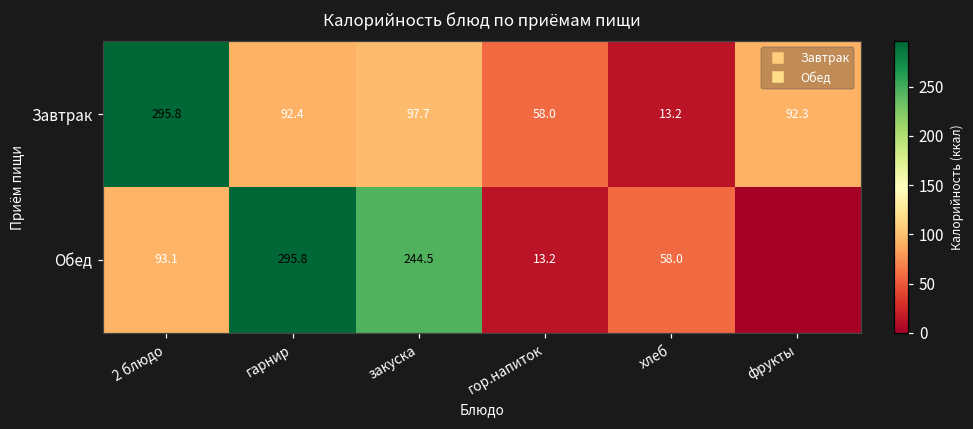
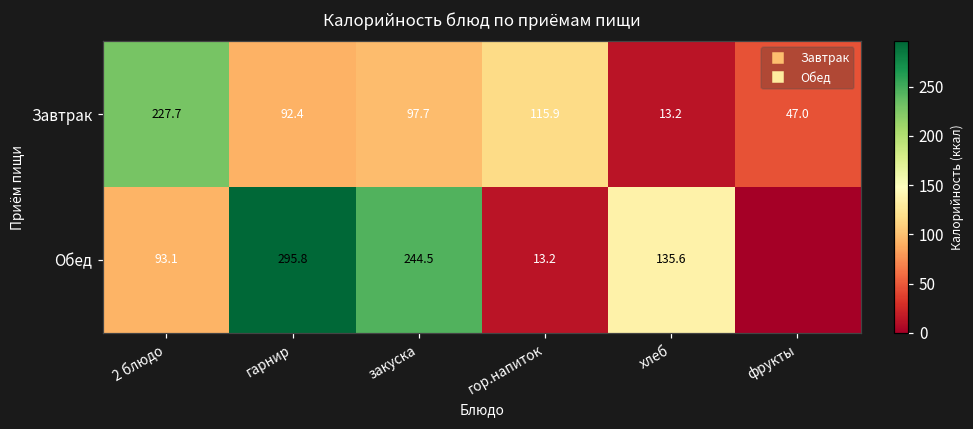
Завтрак, 2 блюдо: 295.8 -> 227.7
Завтрак, гор.напиток: 58.0 -> 115.9
Завтрак, фрукты: 92.3 -> 47.0
Обед, хлеб: 58.0 -> 135.6
